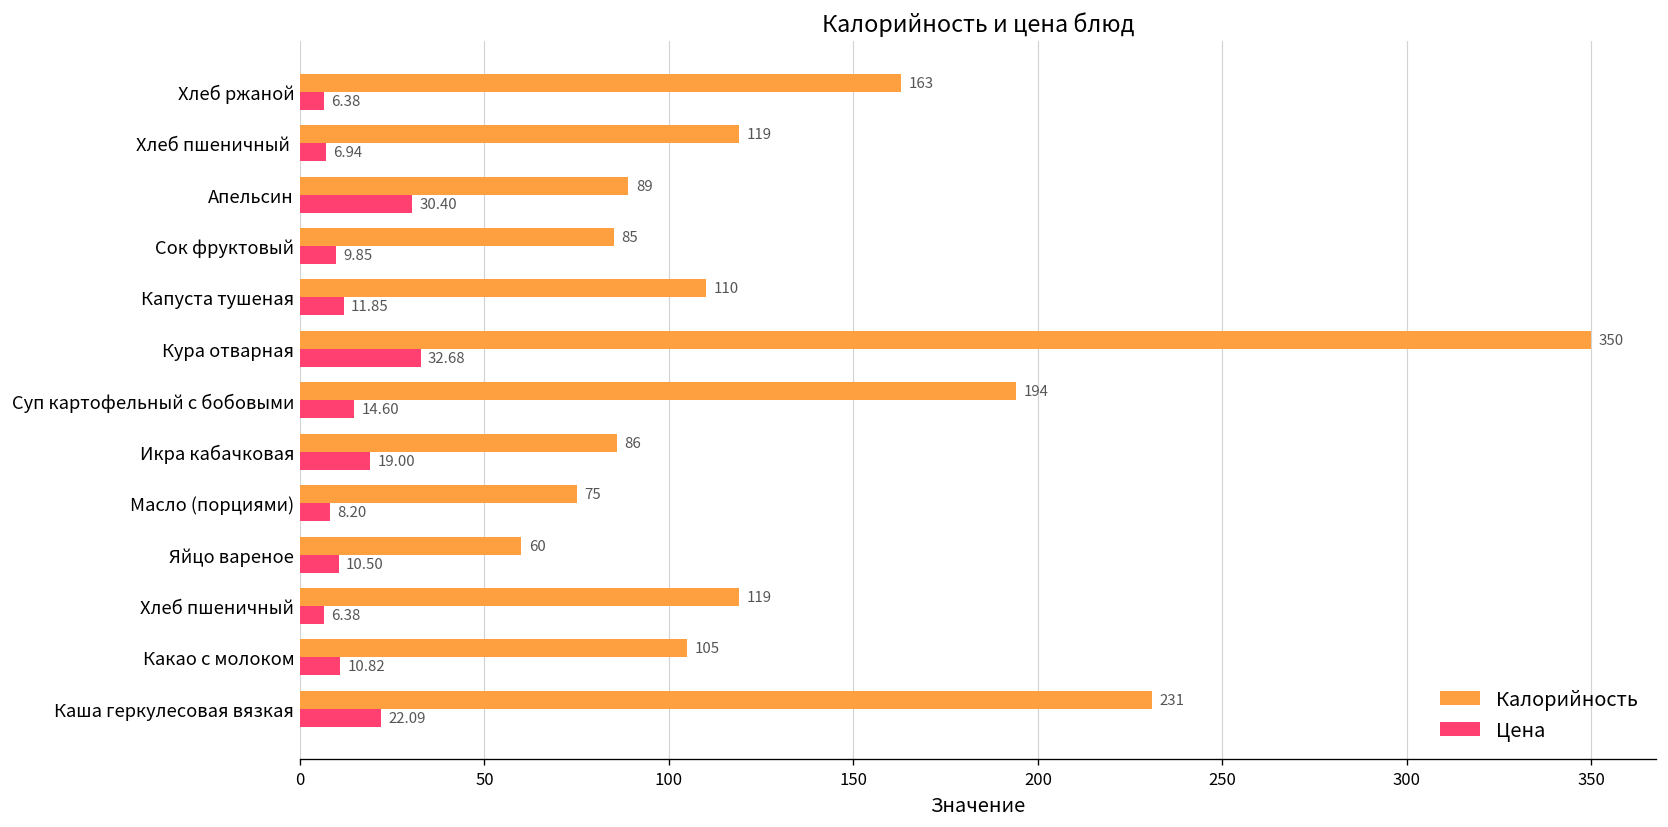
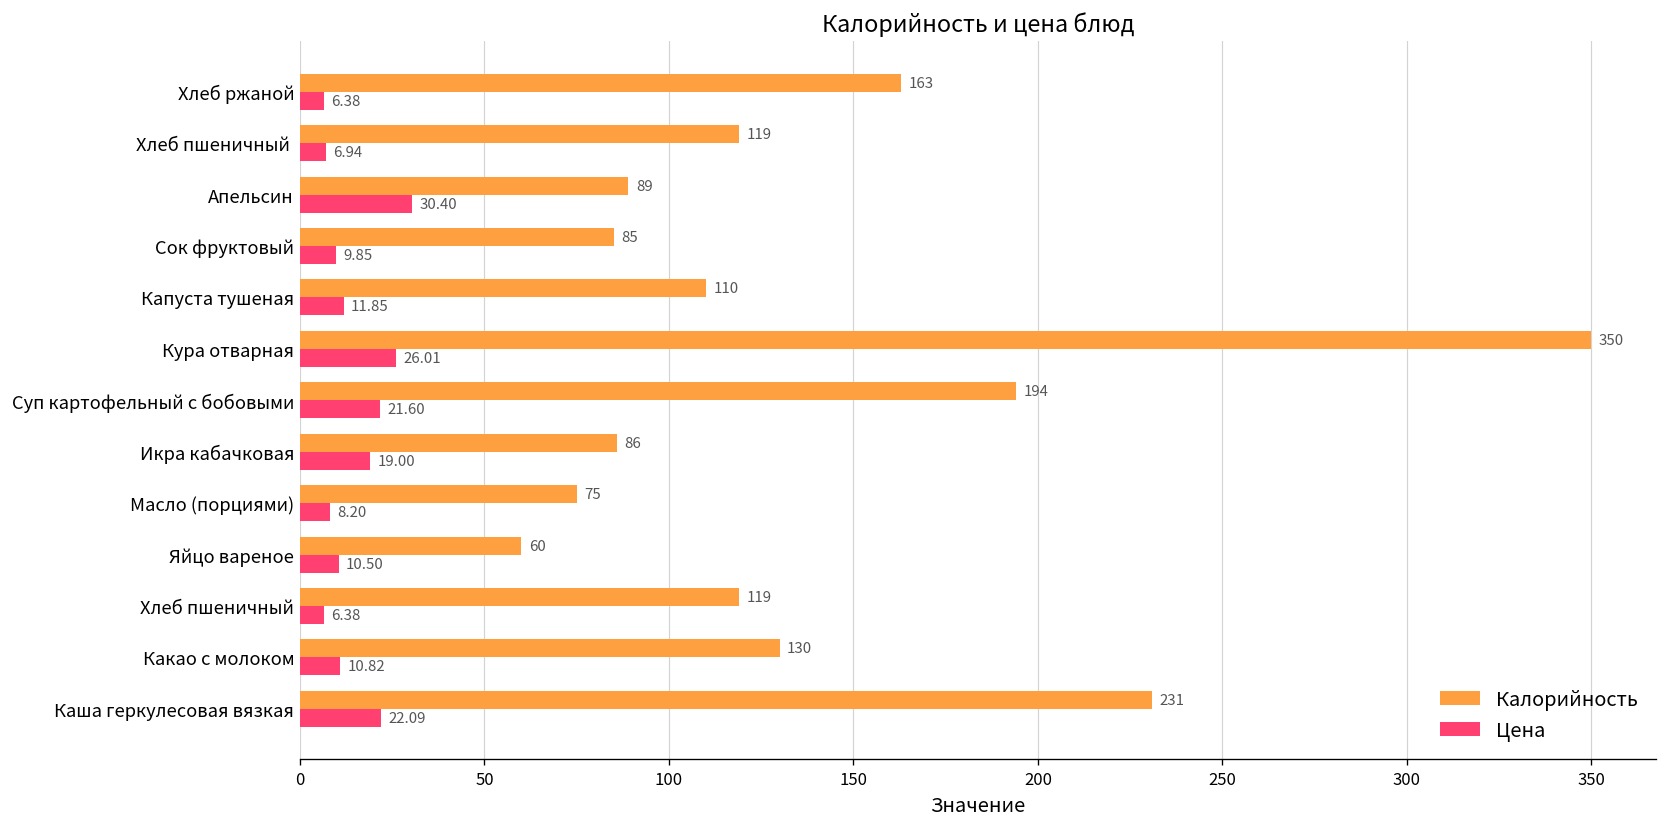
Цена, Кура отварная: 32.68 -> 26.01
Цена, Суп картофельный с бобовыми: 14.60 -> 21.60
Калорийность, Какао с молоком: 105 -> 130
